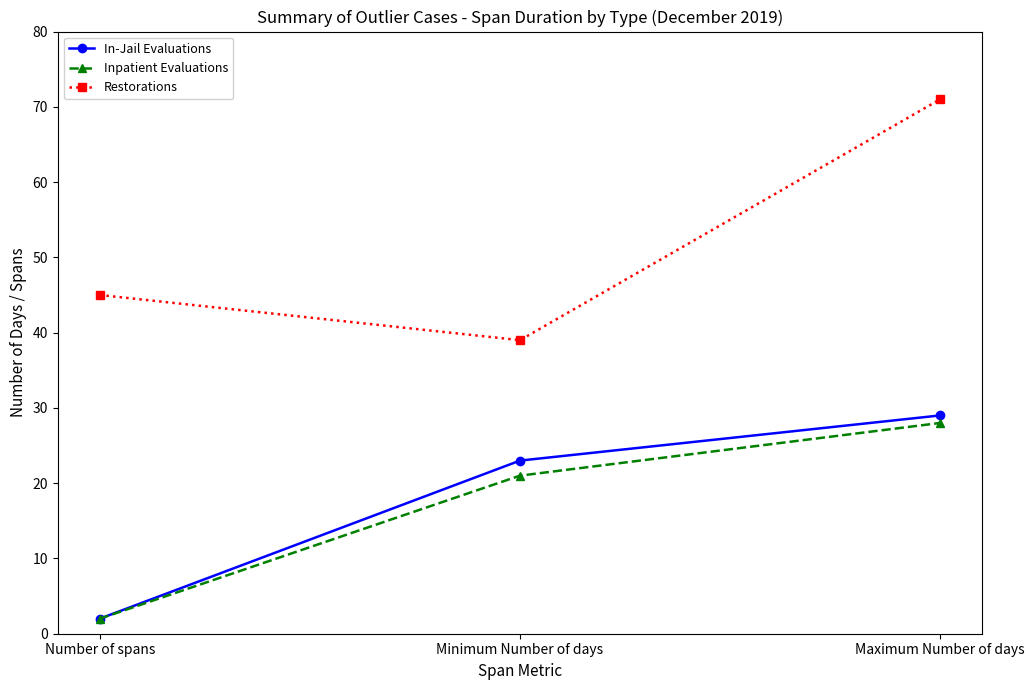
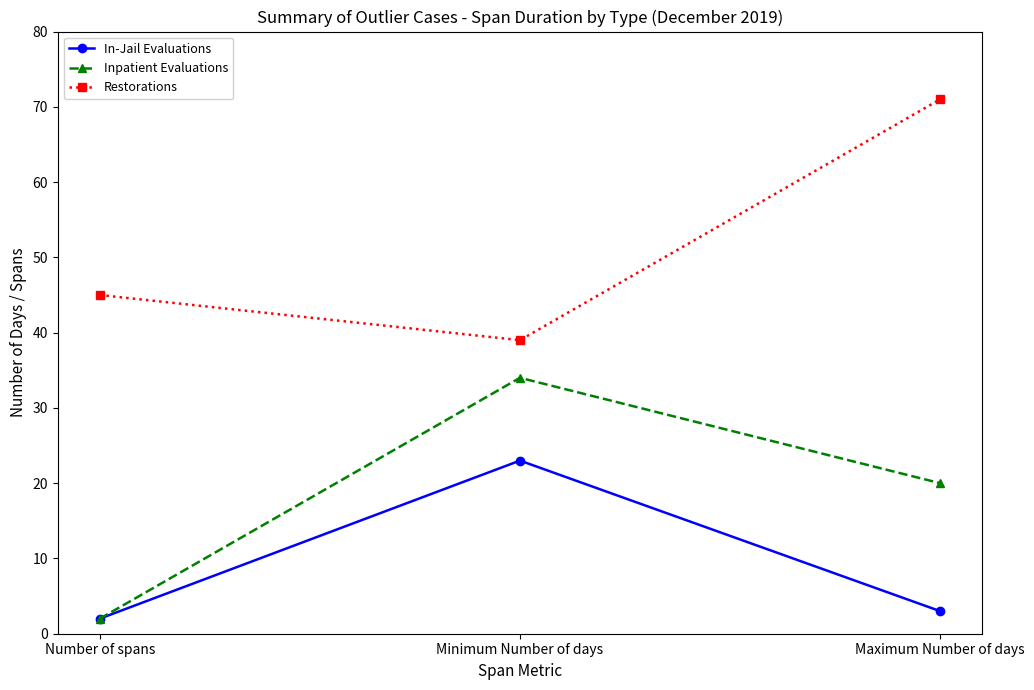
Inpatient Evaluations, Minimum Number of days: 21 -> 34
In-Jail Evaluations, Maximum Number of days: 29 -> 3
Inpatient Evaluations, Maximum Number of days: 28 -> 20
